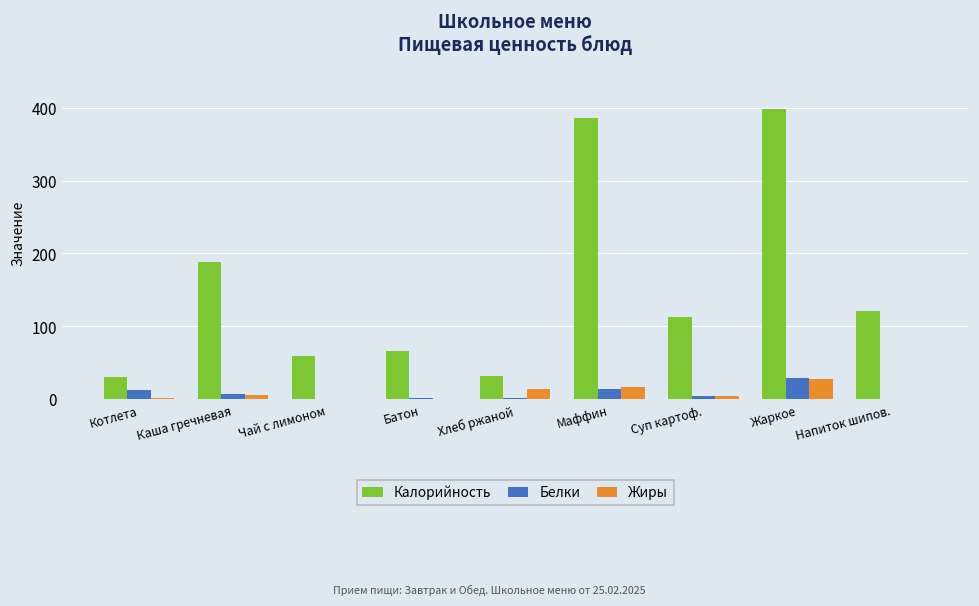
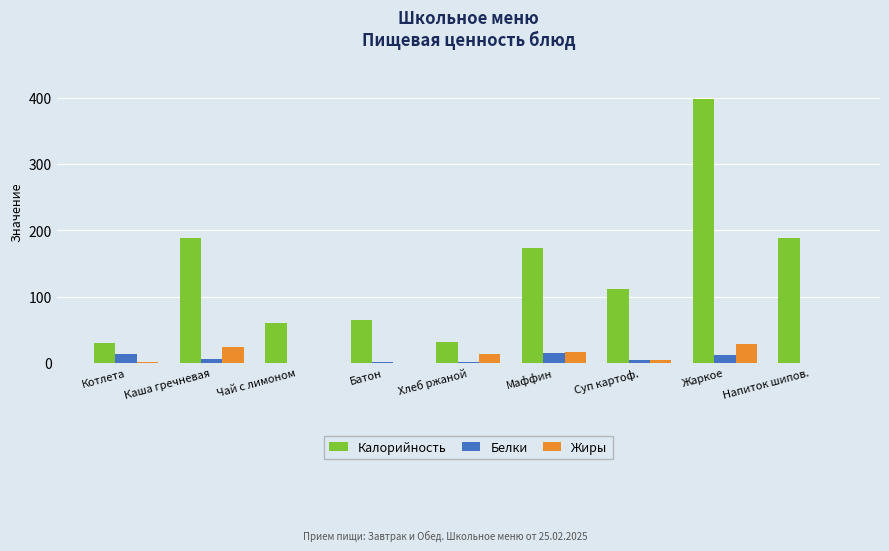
Жиры, Каша гречневая: 10 -> 20
Калорийность, Маффин: 390 -> 170
Белки, Жаркое: 30 -> 10
Калорийность, Напиток шипов.: 120 -> 190
